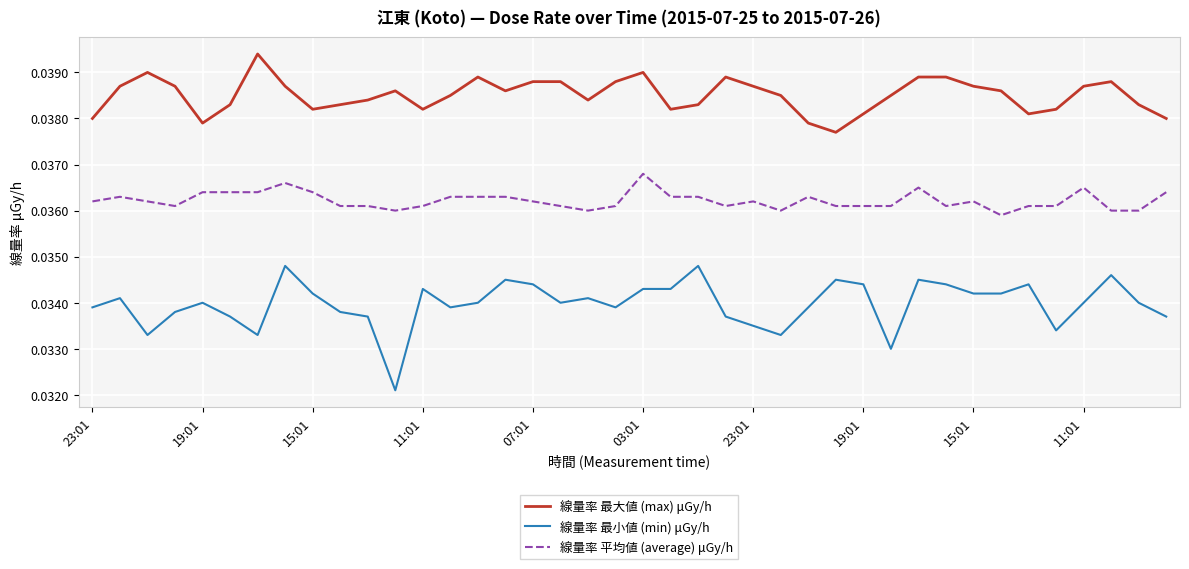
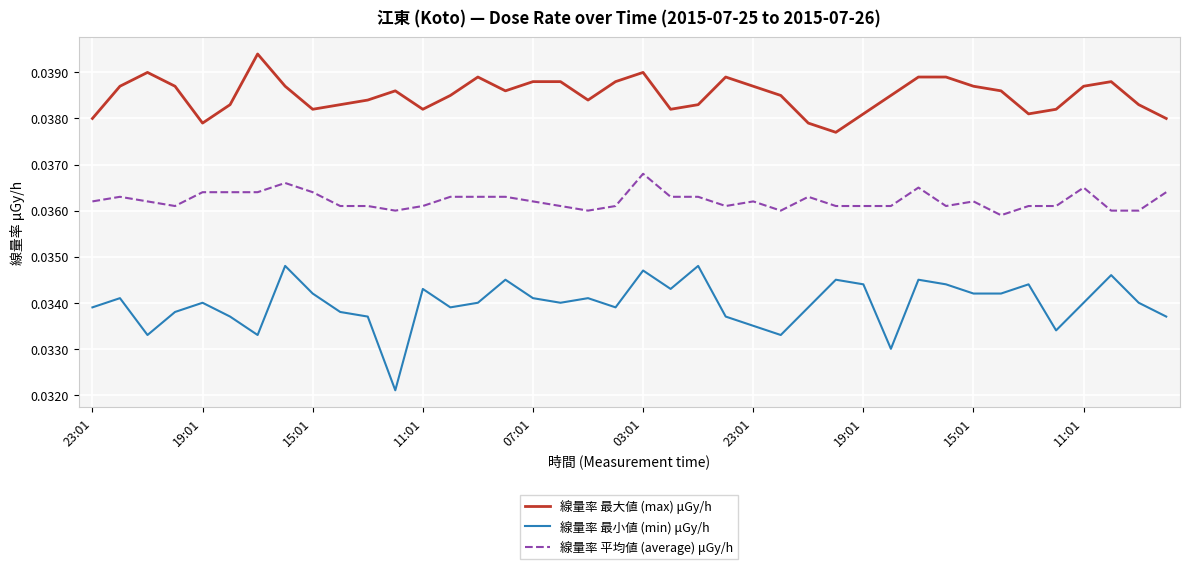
線量率 最小値 (min) μGy/h, 07:01: 0.0344 -> 0.0341
線量率 最小値 (min) μGy/h, 03:01: 0.0343 -> 0.0347
